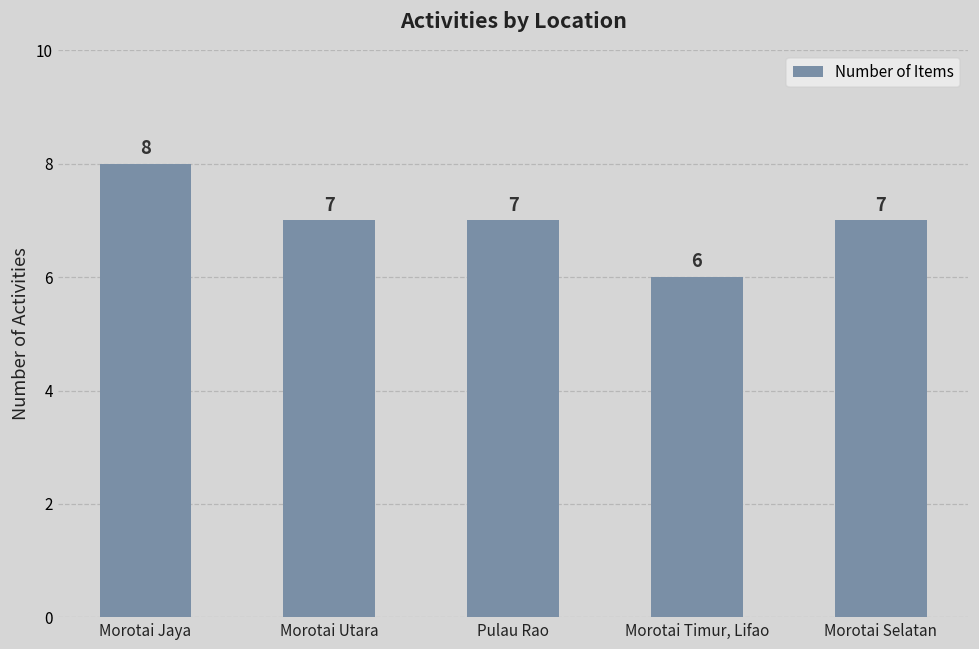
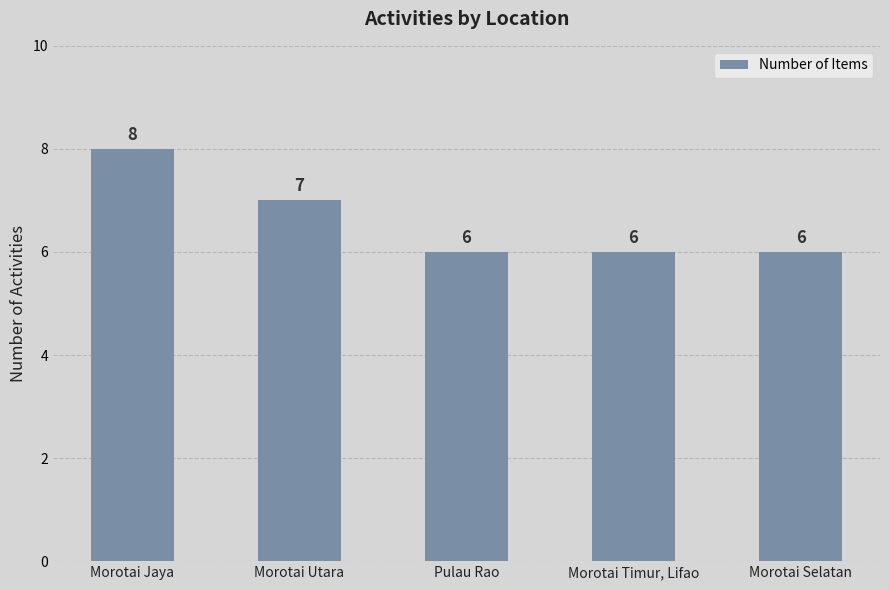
Pulau Rao: 7 -> 6
Morotai Selatan: 7 -> 6
